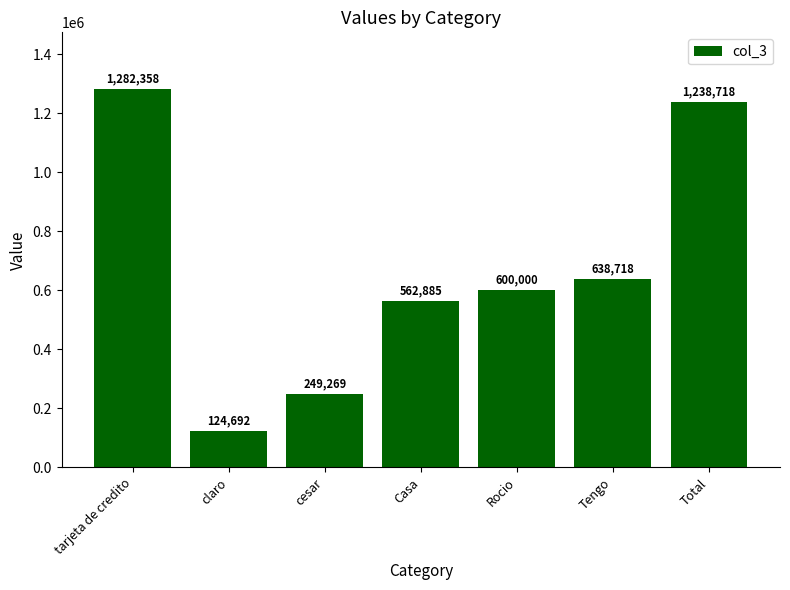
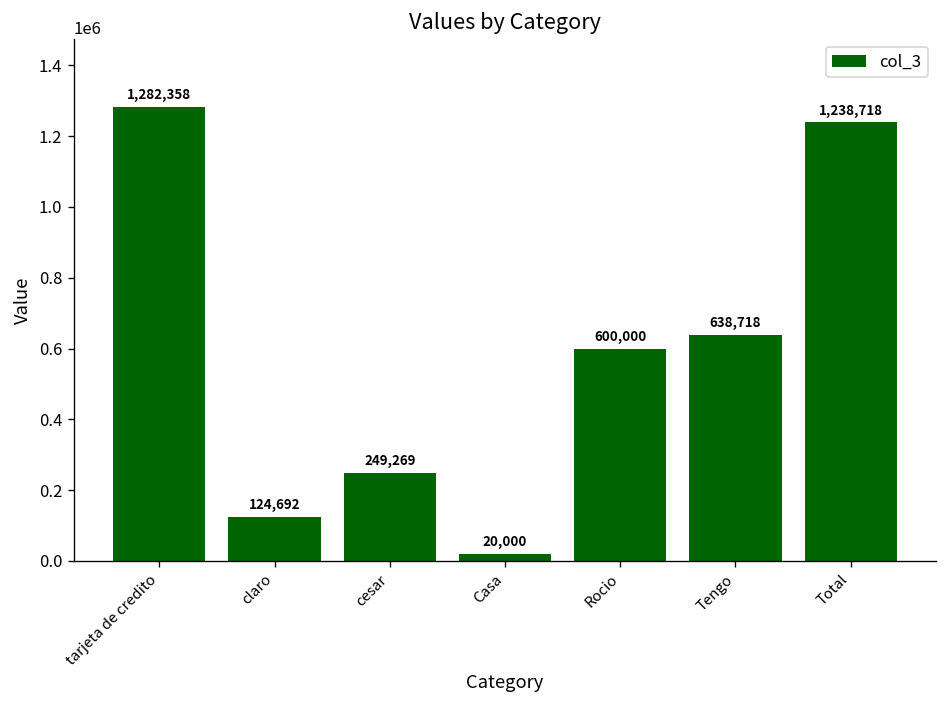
Casa: 562,885 -> 20,000
